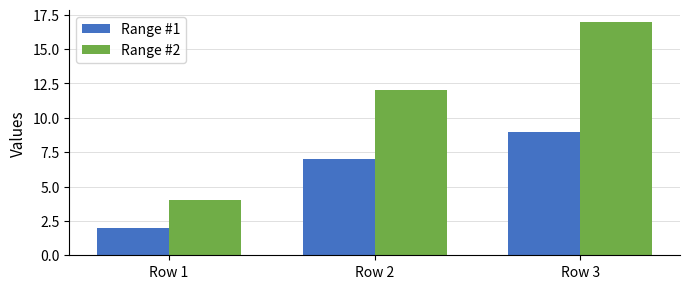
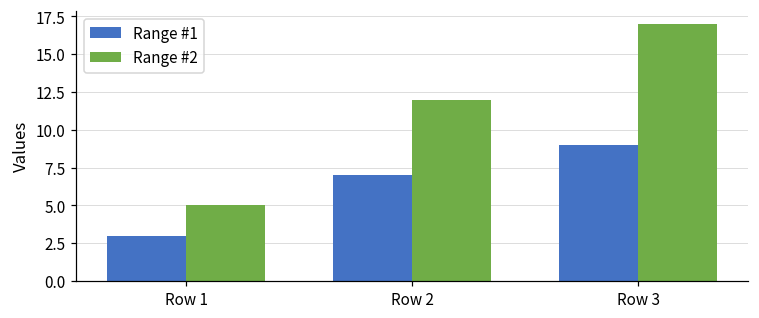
Range #1, Row 1: 2 -> 3
Range #2, Row 1: 4 -> 5
